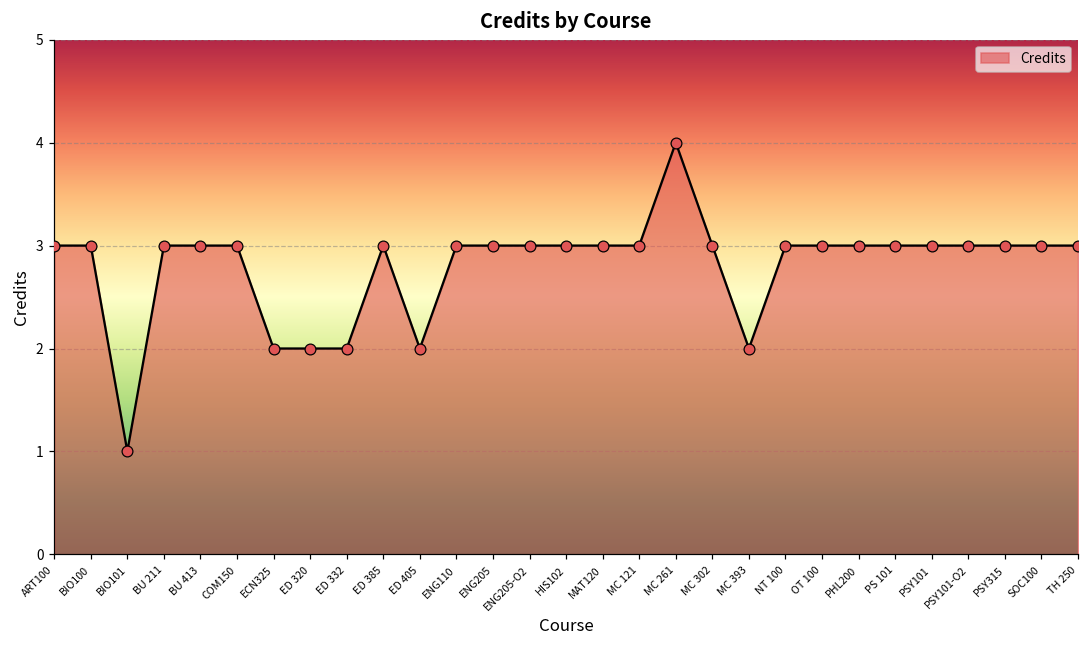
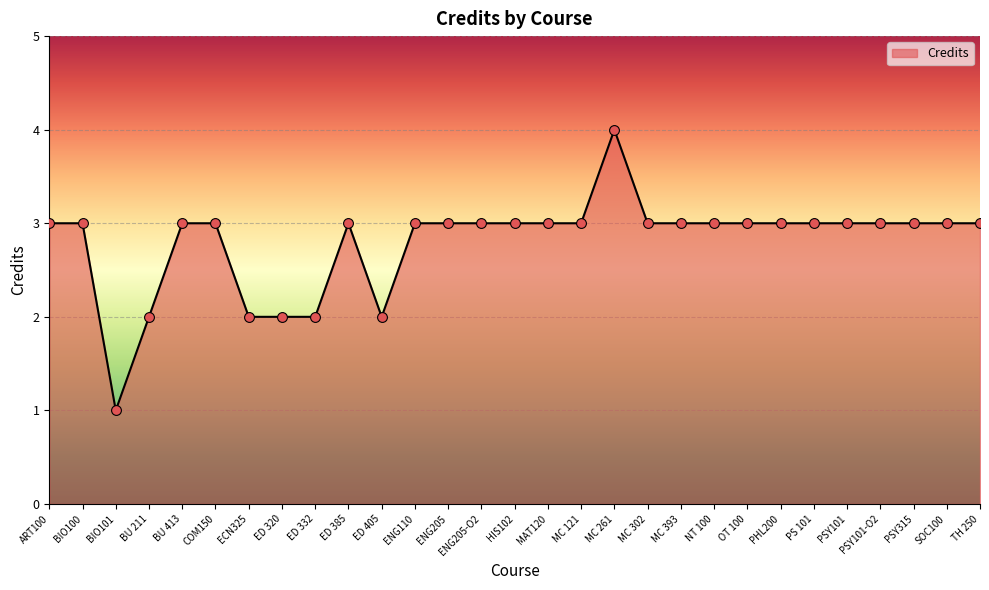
BU 211: 3 -> 2
MC 393: 2 -> 3
